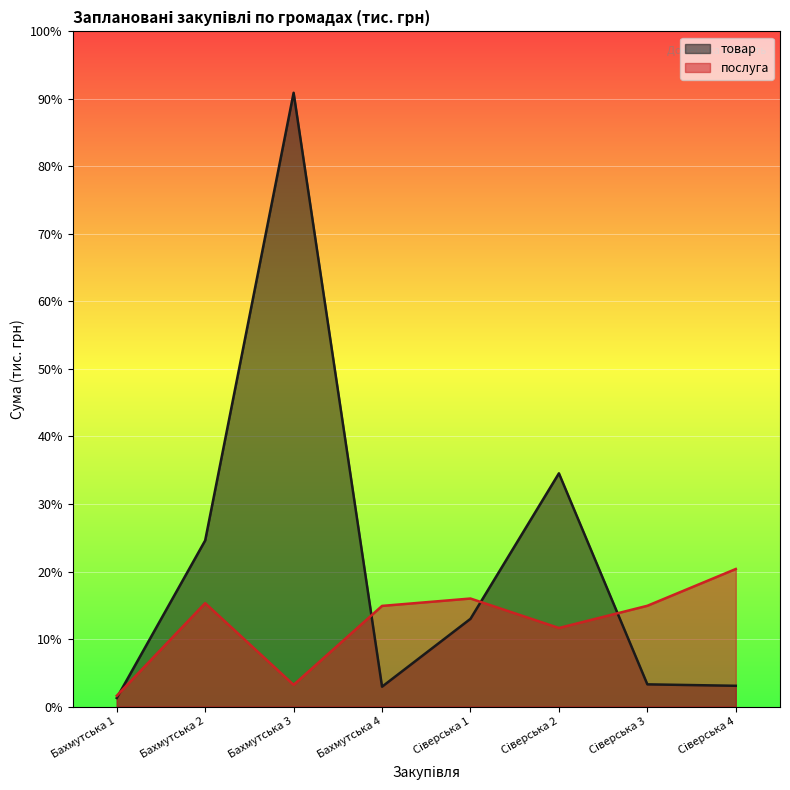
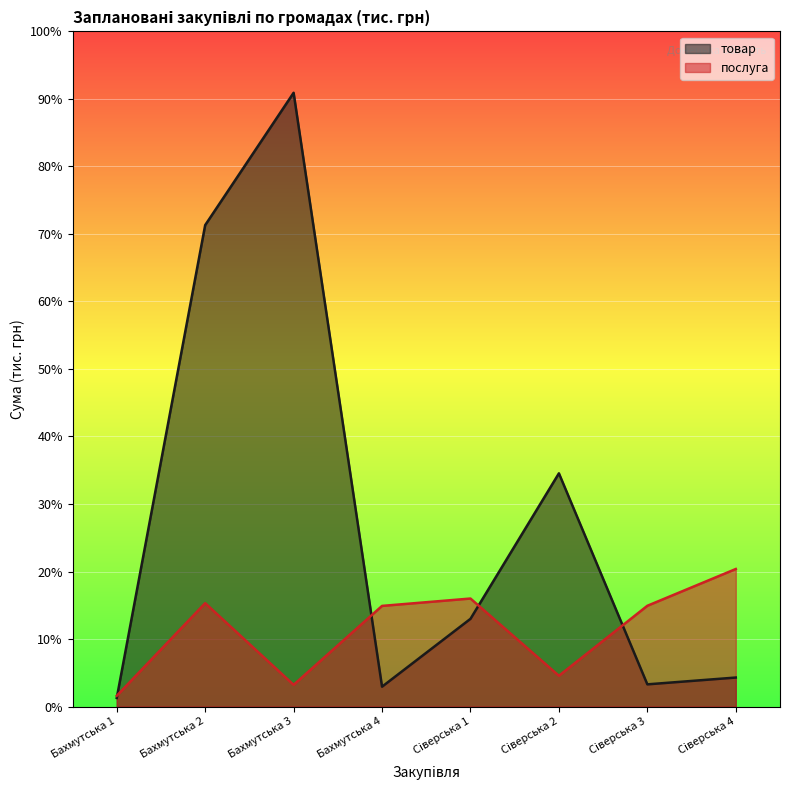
товар, Бахмутська 2: 25% -> 71%
послуга, Сіверська 2: 12% -> 5%
товар, Сіверська 4: 3% -> 4%
